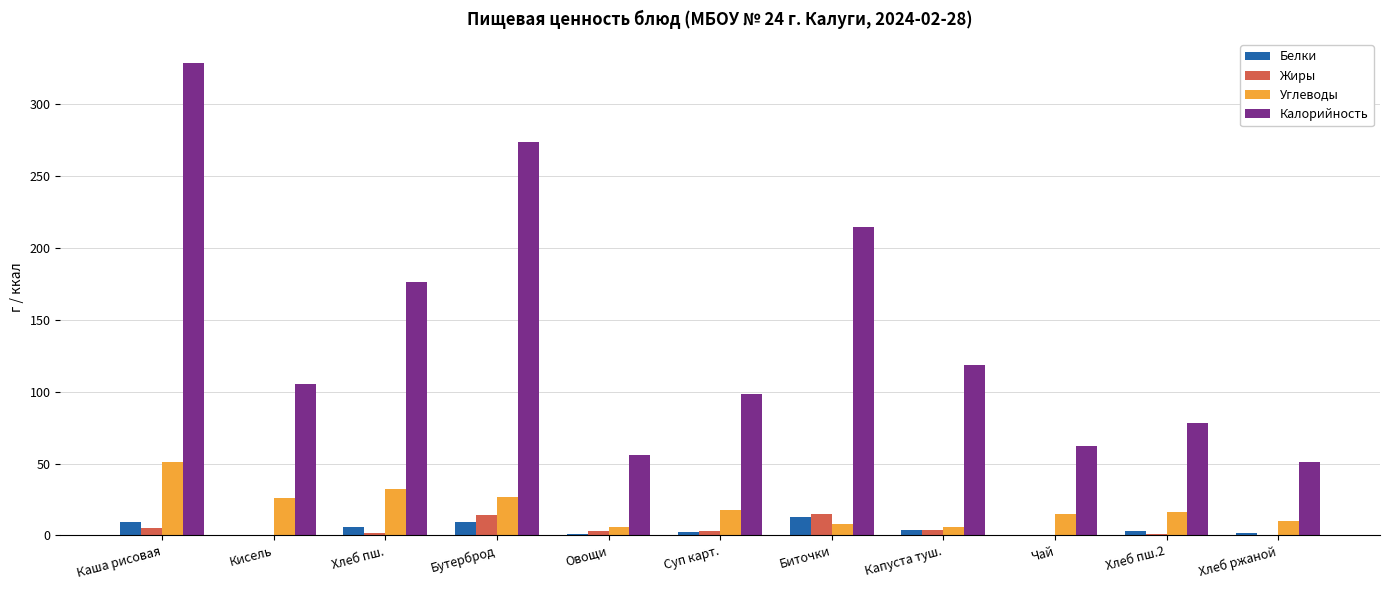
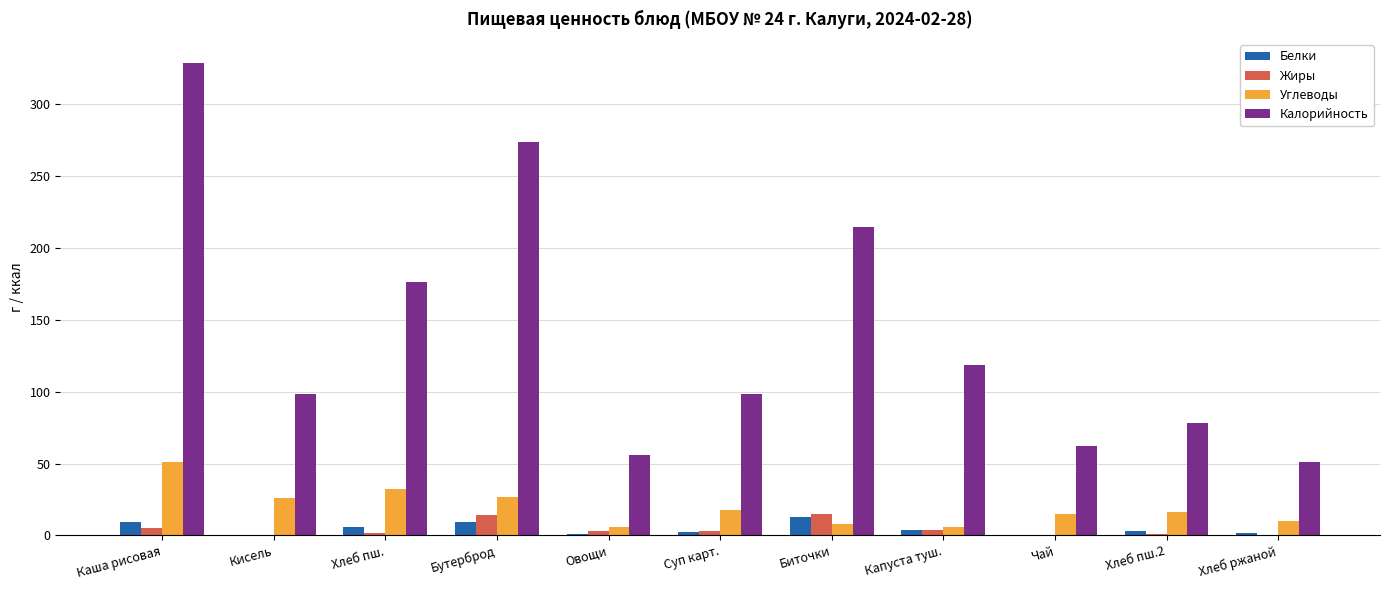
Калорийность, Кисель: 105 -> 98
